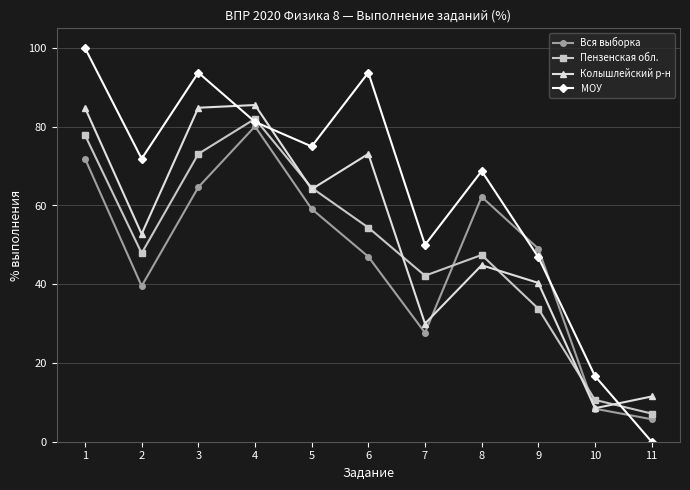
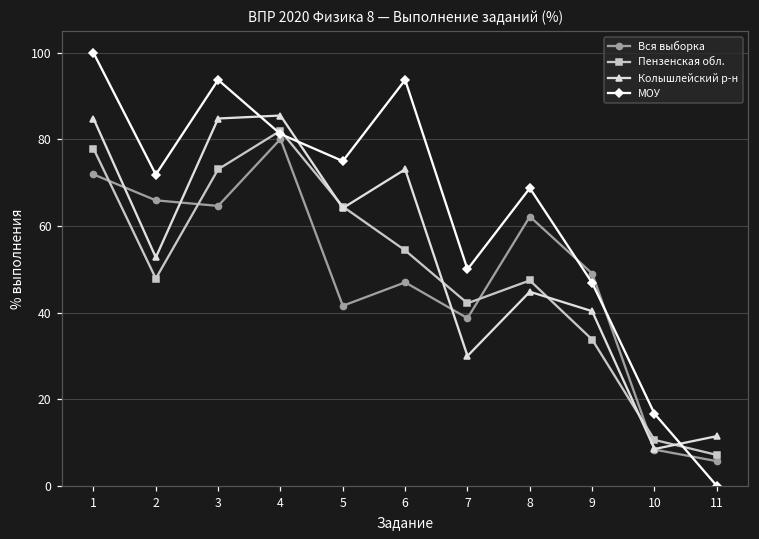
Вся выборка, 2: 40 -> 66
Вся выборка, 5: 59 -> 42
Вся выборка, 7: 28 -> 39
